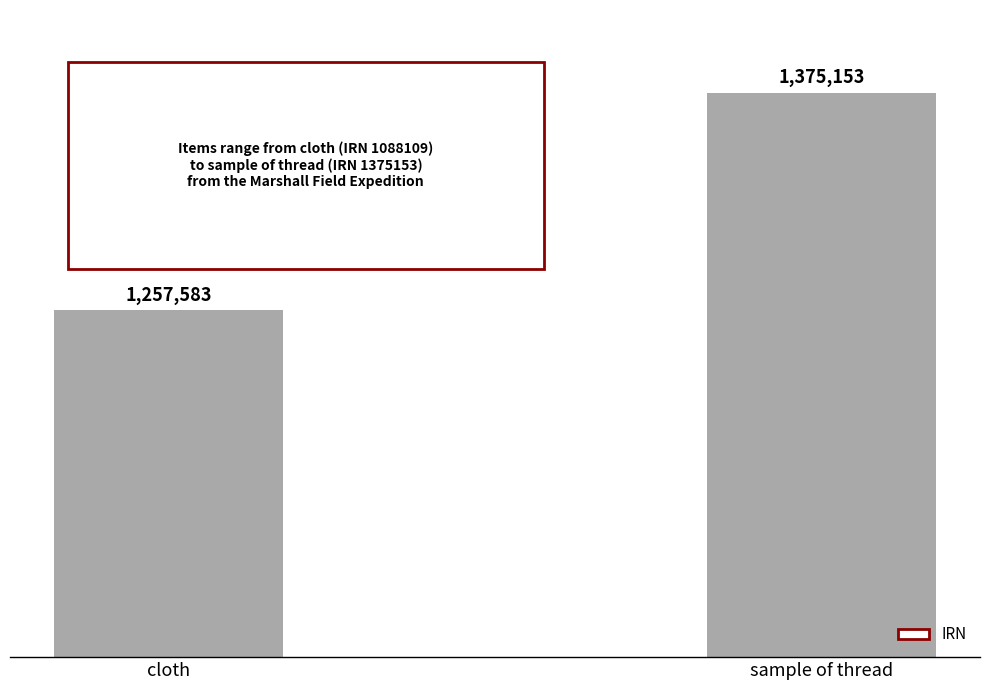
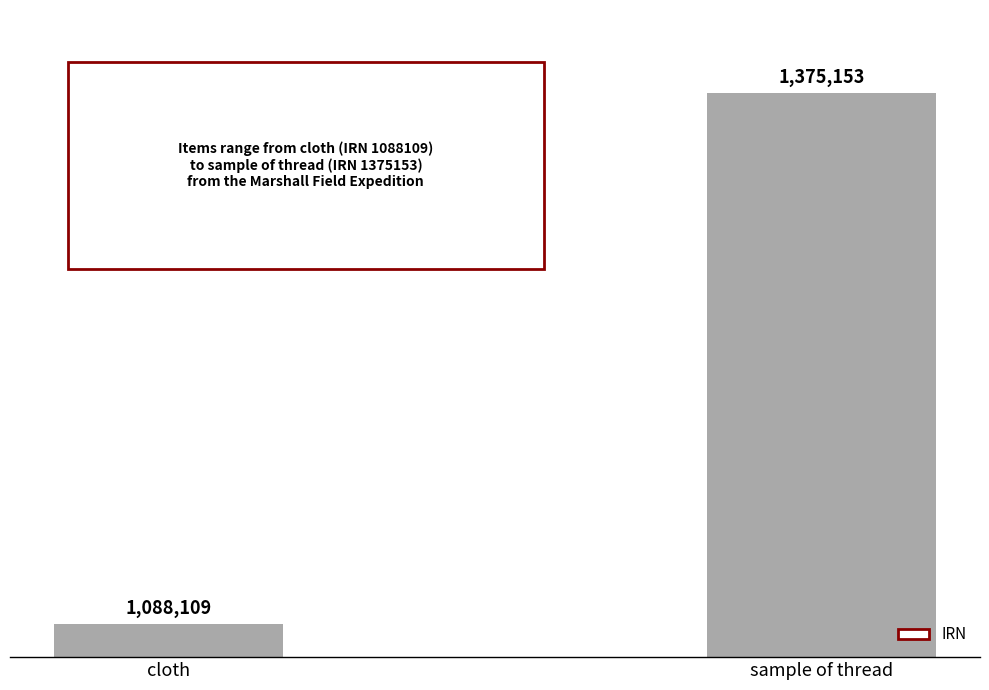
cloth: 1,257,583 -> 1,088,109
